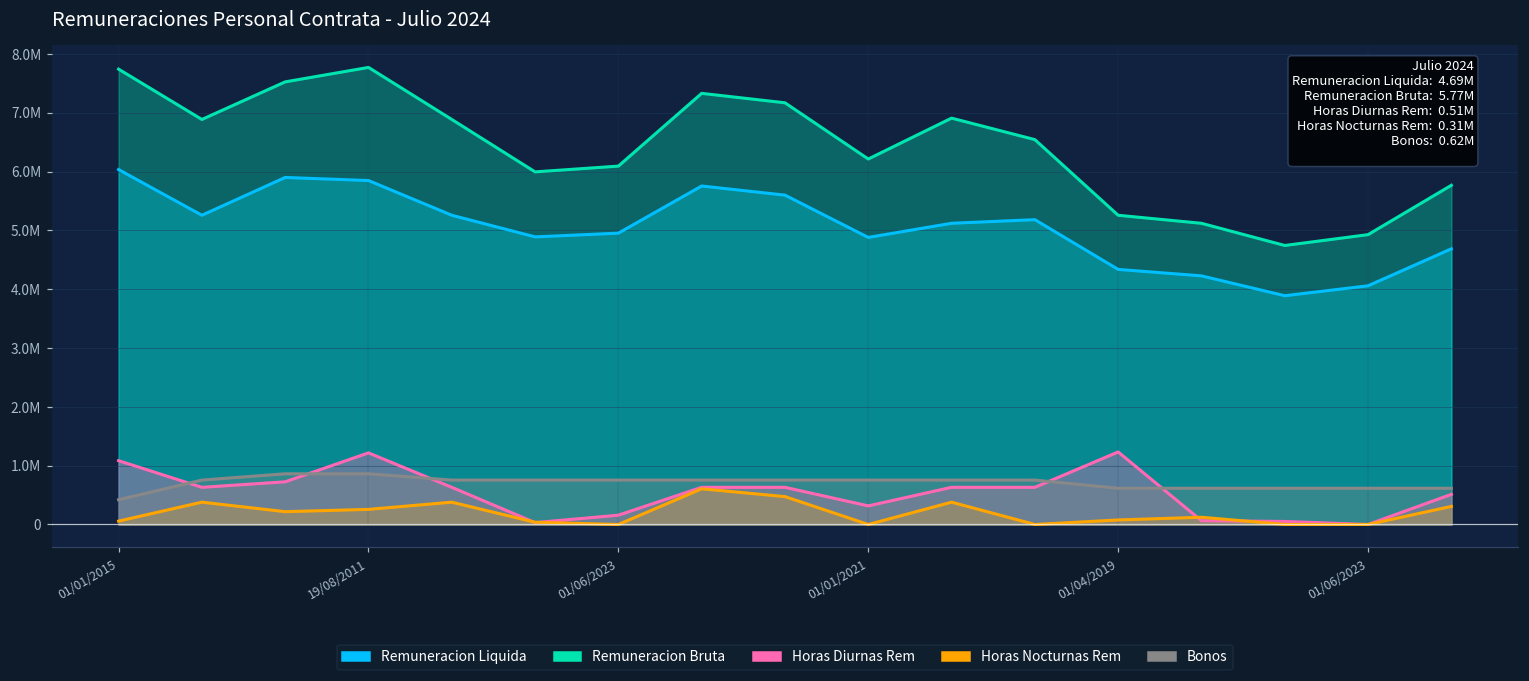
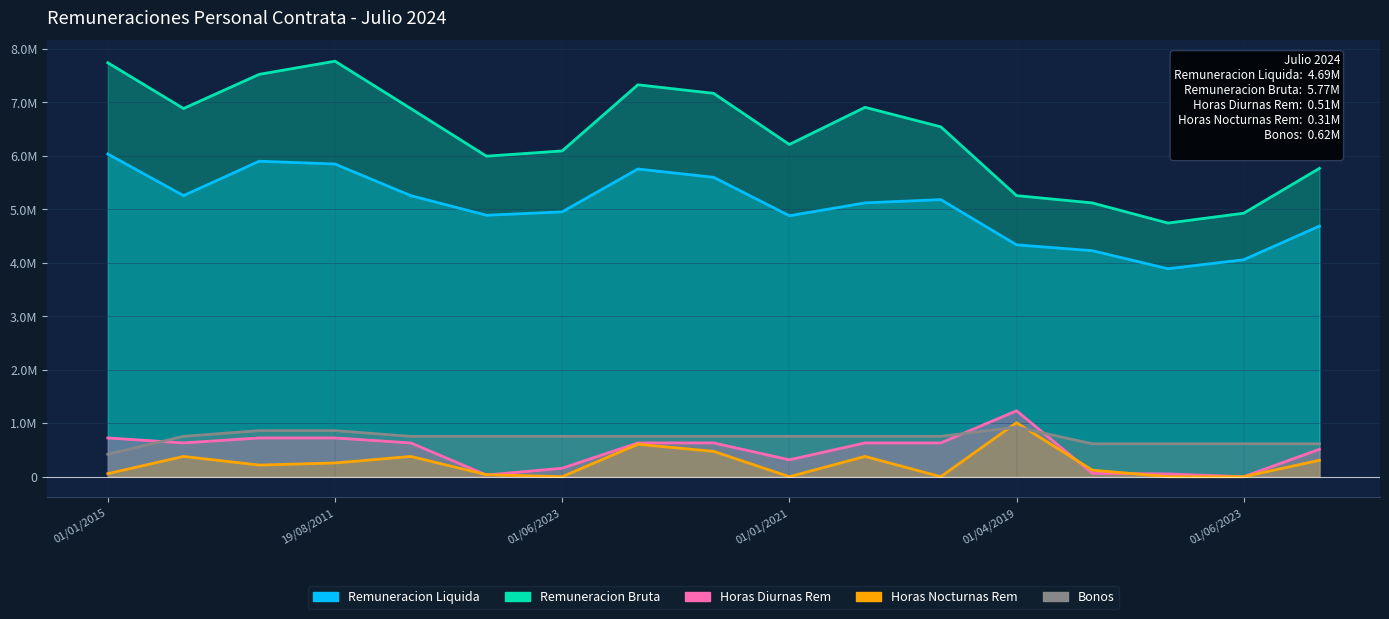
Horas Diurnas Rem, 01/01/2015: 1100000 -> 700000
Horas Diurnas Rem, 19/08/2011: 1200000 -> 700000
Horas Nocturnas Rem, 01/04/2019: 100000 -> 1000000
Bonos, 01/04/2019: 600000 -> 900000
